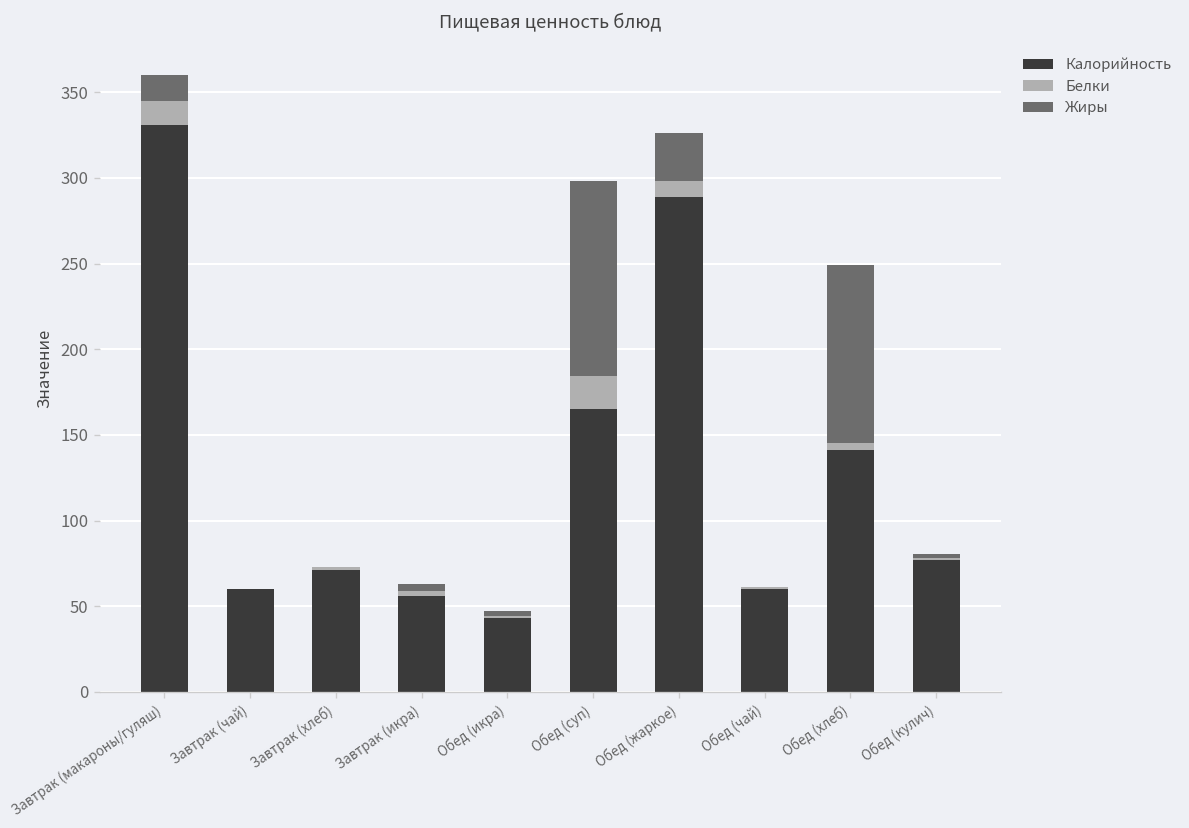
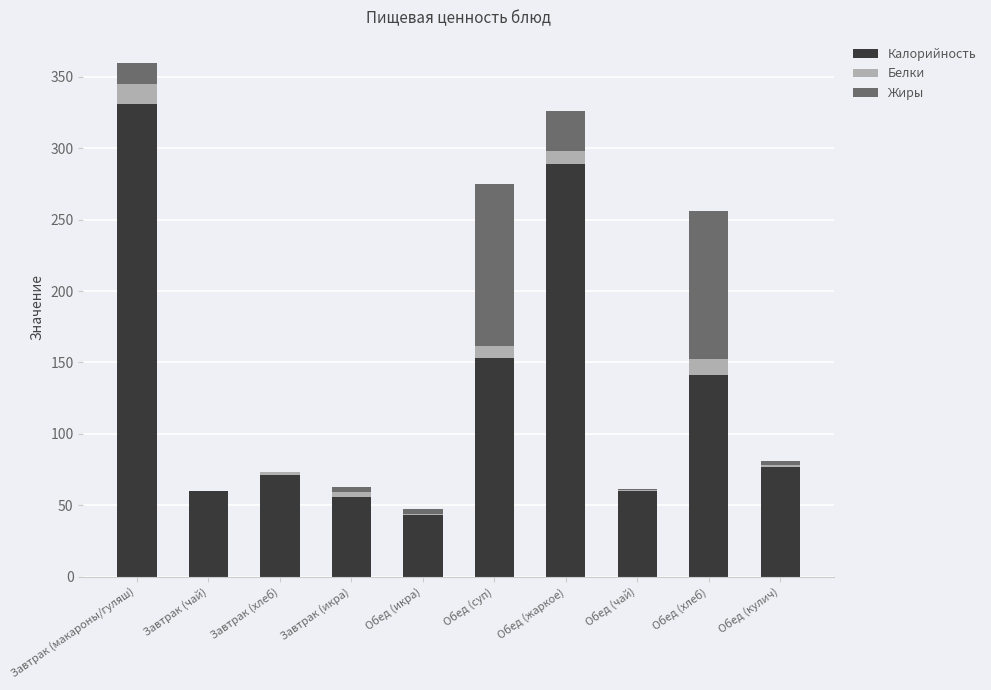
Калорийность, Обед (суп): 165 -> 153
Белки, Обед (суп): 19 -> 8
Белки, Обед (хлеб): 5 -> 12
